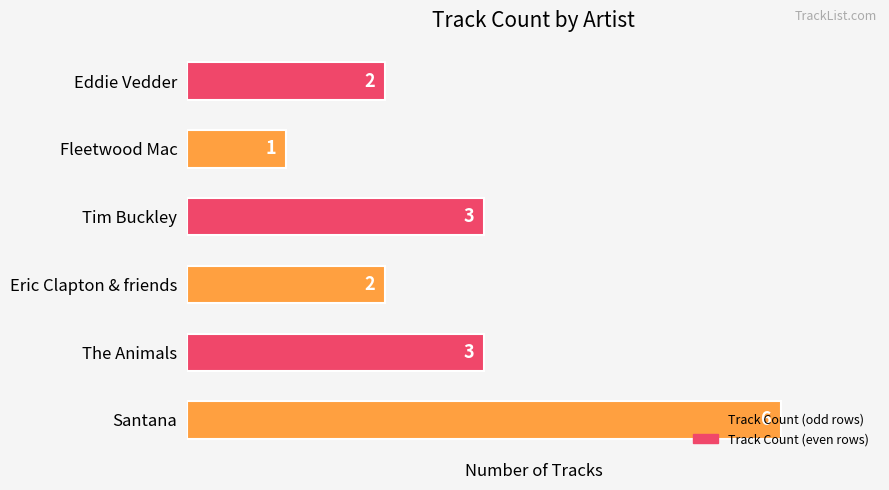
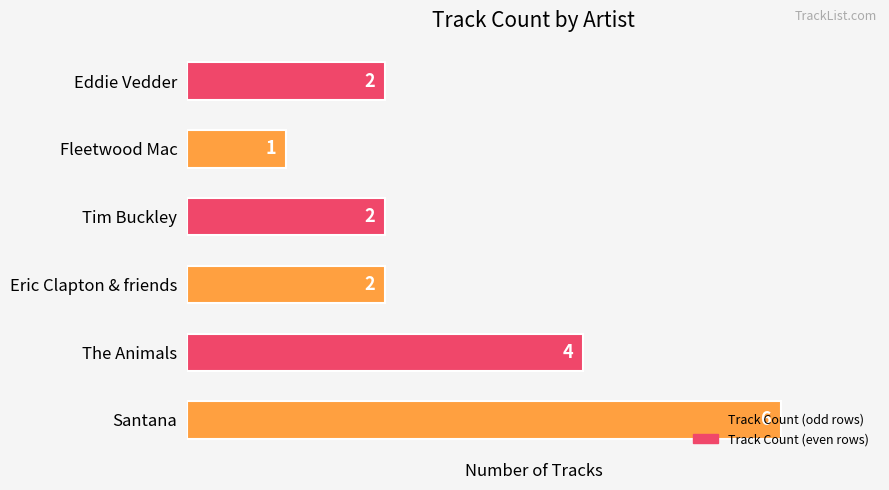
Tim Buckley: 3 -> 2
The Animals: 3 -> 4
